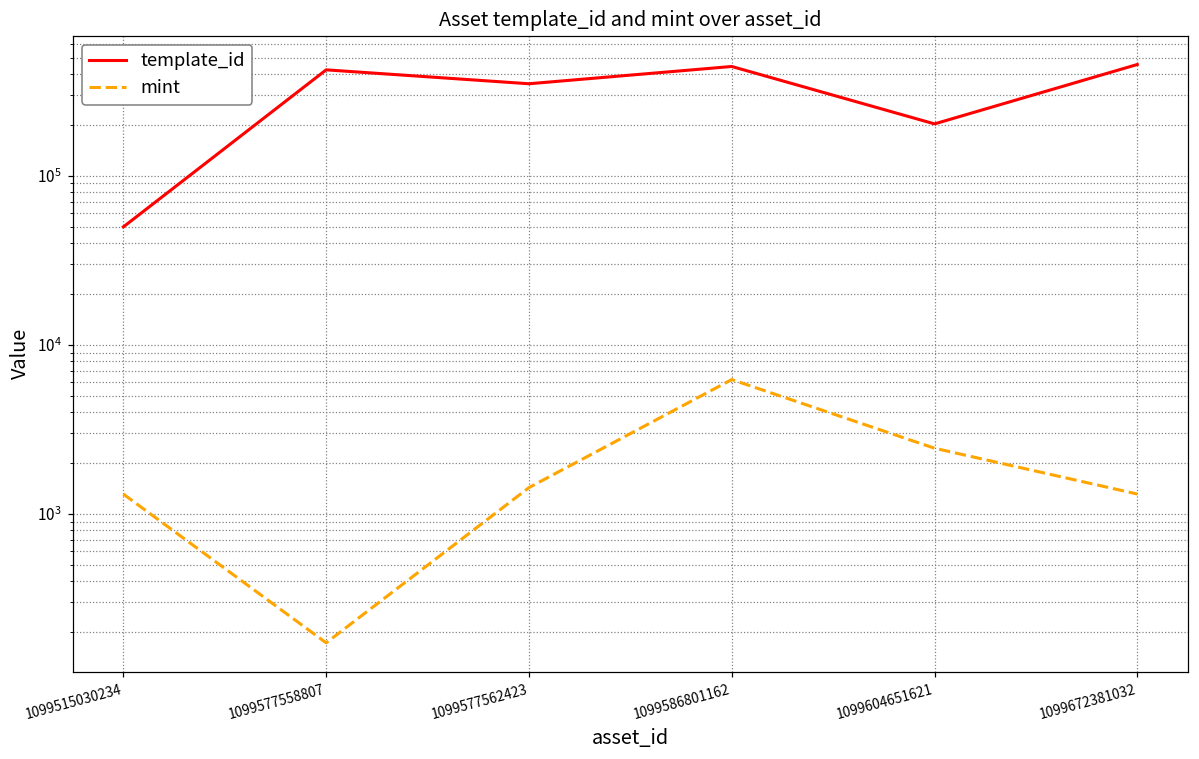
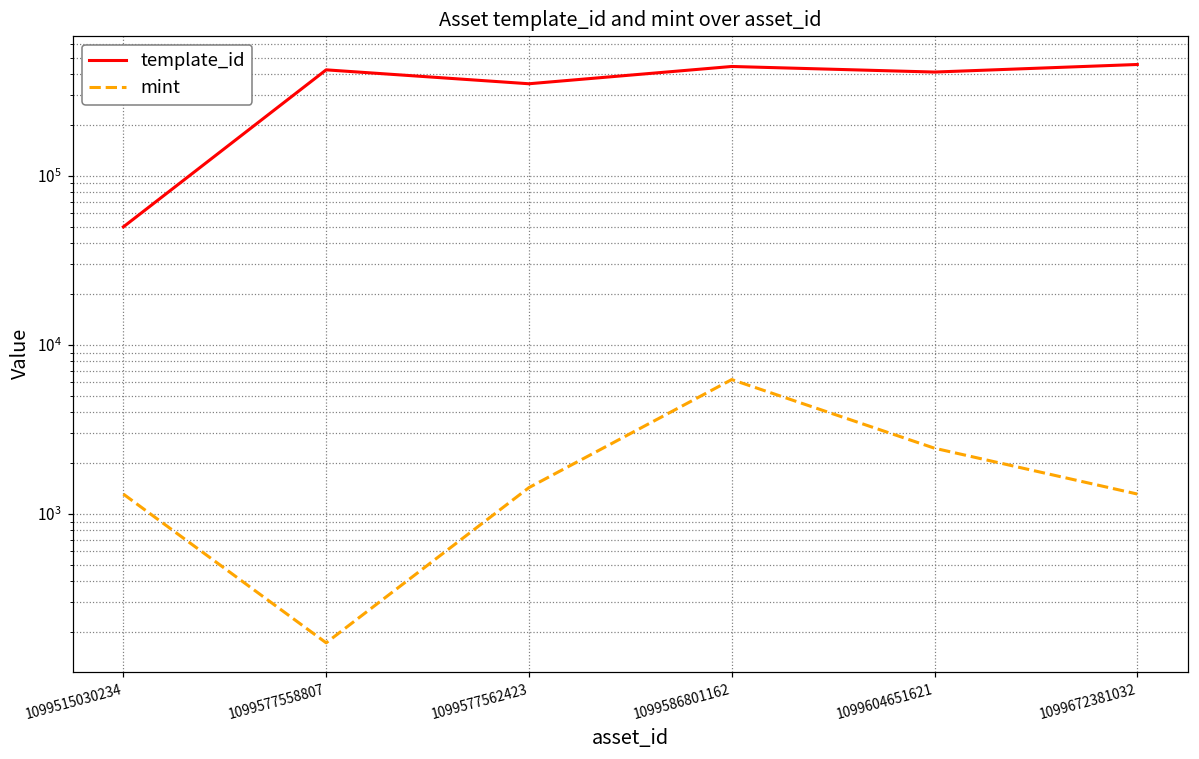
template_id, 1099604651621: 200000 -> 410000
